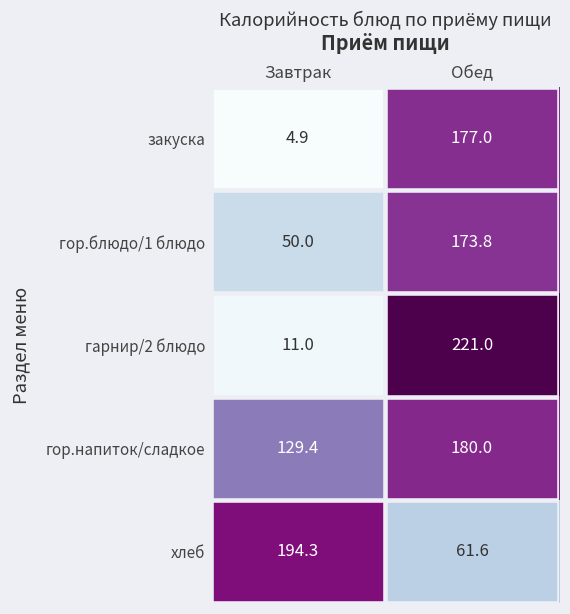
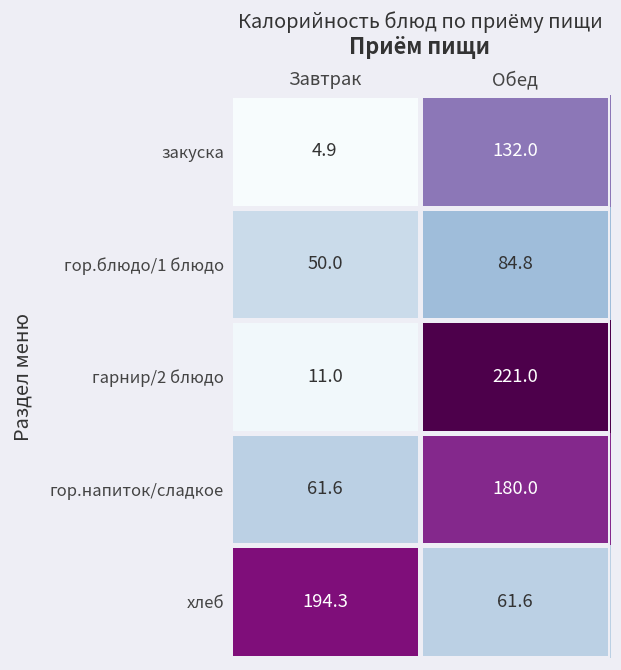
закуска, Обед: 177.0 -> 132.0
гор.блюдо/1 блюдо, Обед: 173.8 -> 84.8
гор.напиток/сладкое, Завтрак: 129.4 -> 61.6
